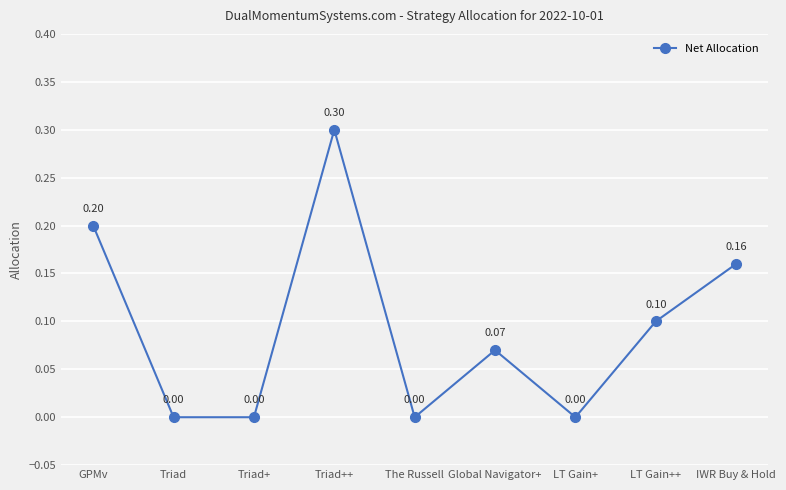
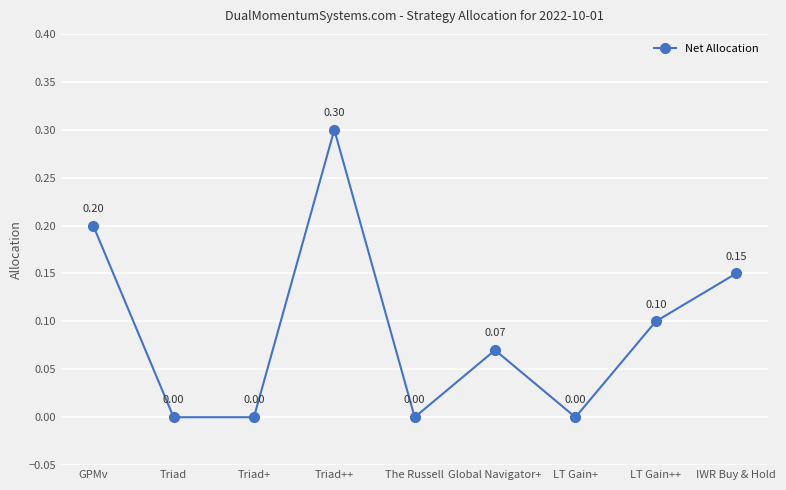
IWR Buy & Hold: 0.16 -> 0.15
